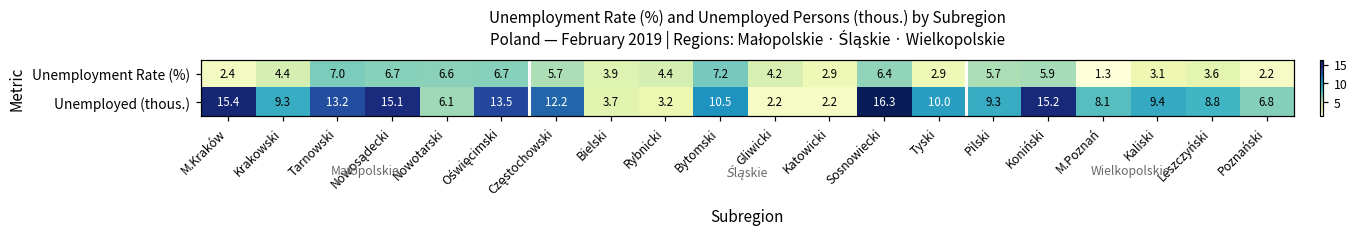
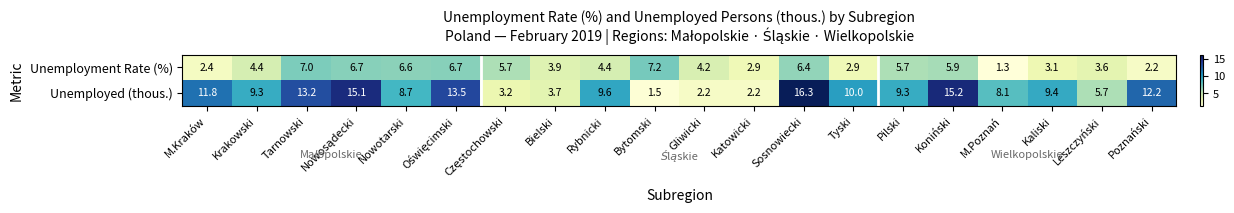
Unemployed (thous.), M.Kraków: 15.4 -> 11.8
Unemployed (thous.), Nowotarski: 6.1 -> 8.7
Unemployed (thous.), Częstochowski: 12.2 -> 3.2
Unemployed (thous.), Rybnicki: 3.2 -> 9.6
Unemployed (thous.), Bytomski: 10.5 -> 1.5
Unemployed (thous.), Leszczyński: 8.8 -> 5.7
Unemployed (thous.), Poznański: 6.8 -> 12.2
